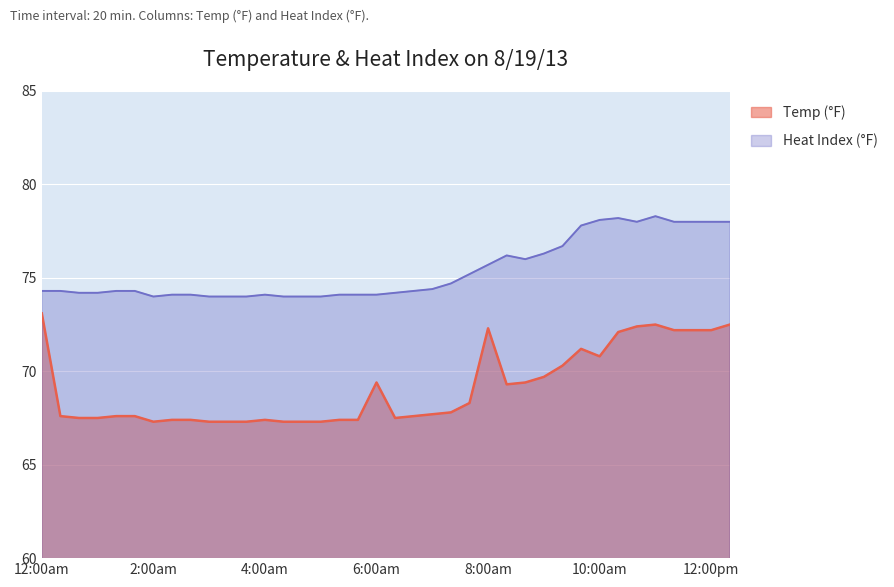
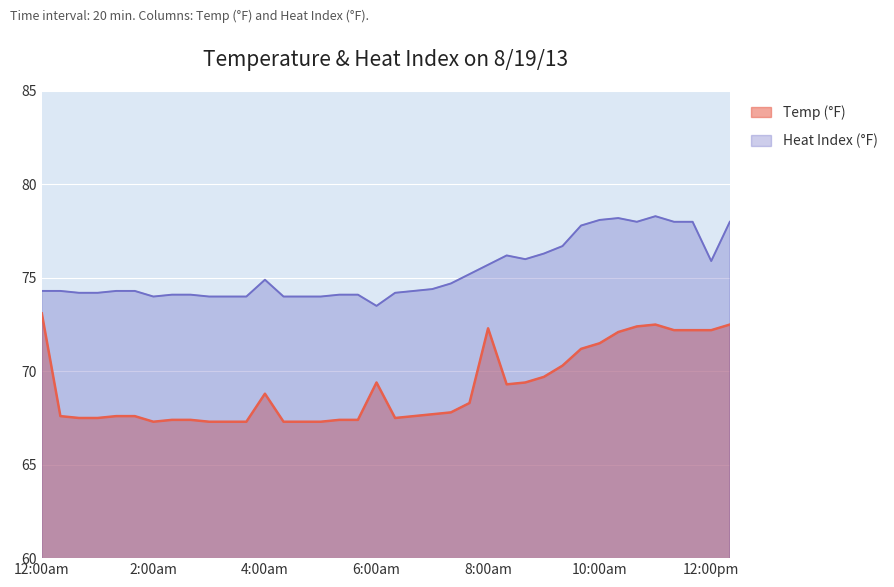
Temp (°F), 4:00am: 67.4 -> 68.8
Heat Index (°F), 4:00am: 74.1 -> 74.9
Heat Index (°F), 6:00am: 74.1 -> 73.5
Temp (°F), 10:00am: 70.8 -> 71.5
Heat Index (°F), 12:00pm: 78.0 -> 75.9
